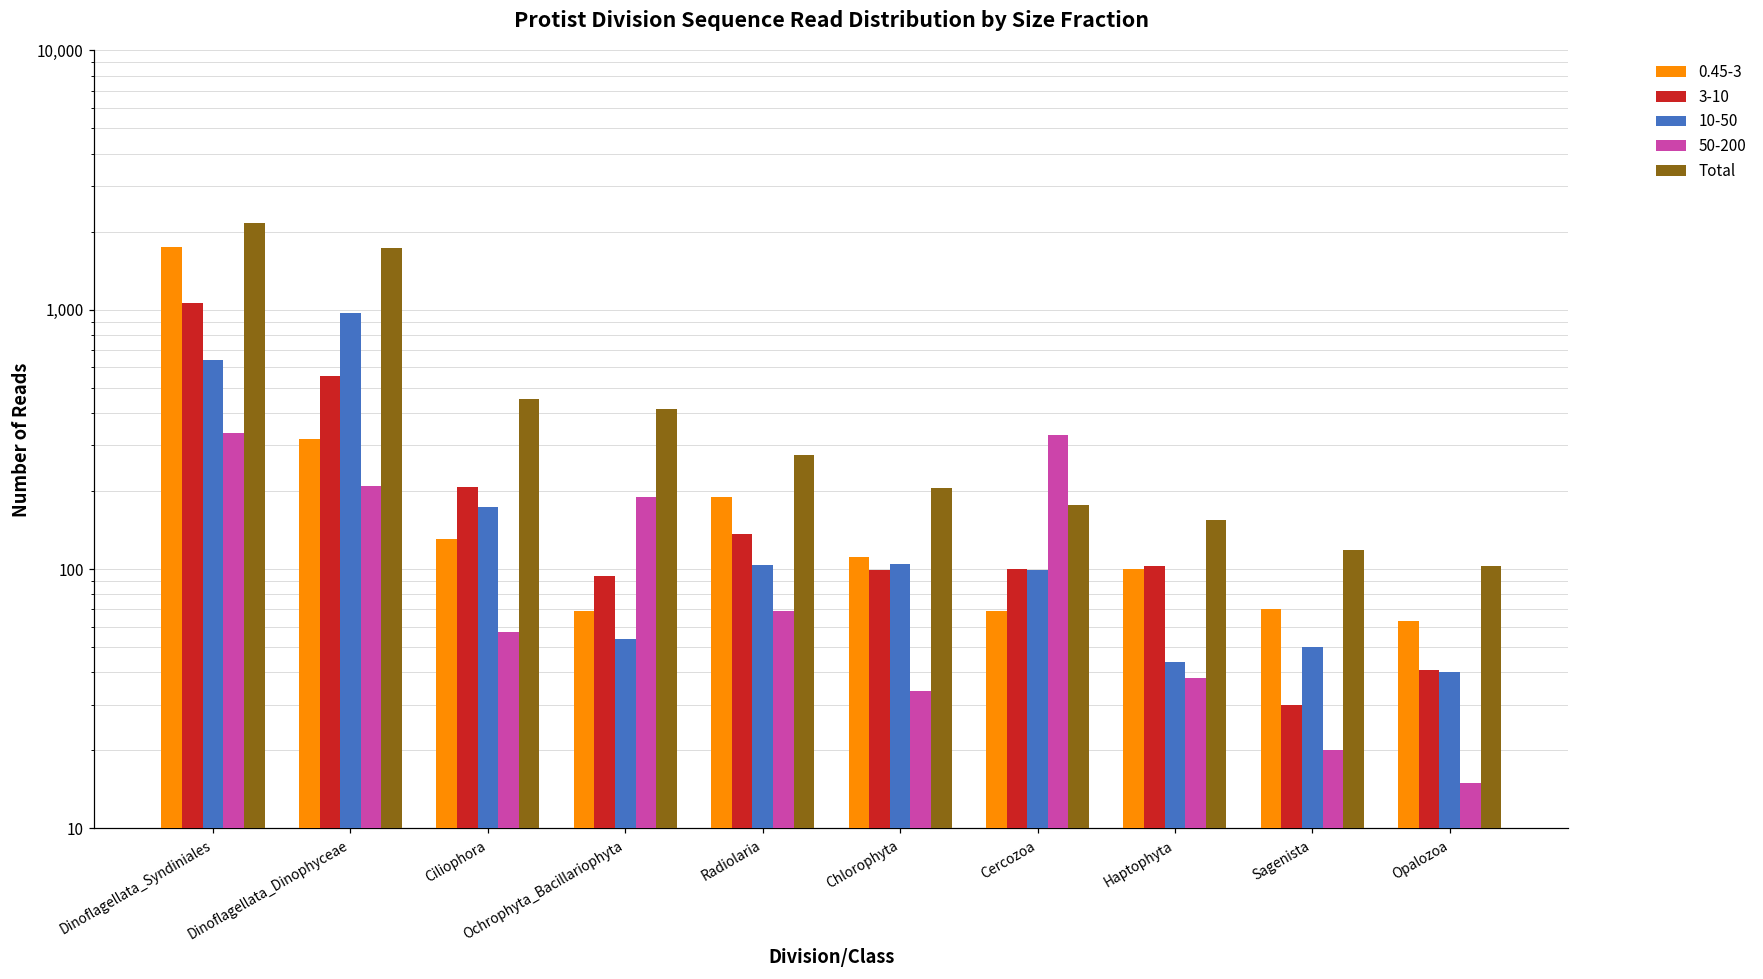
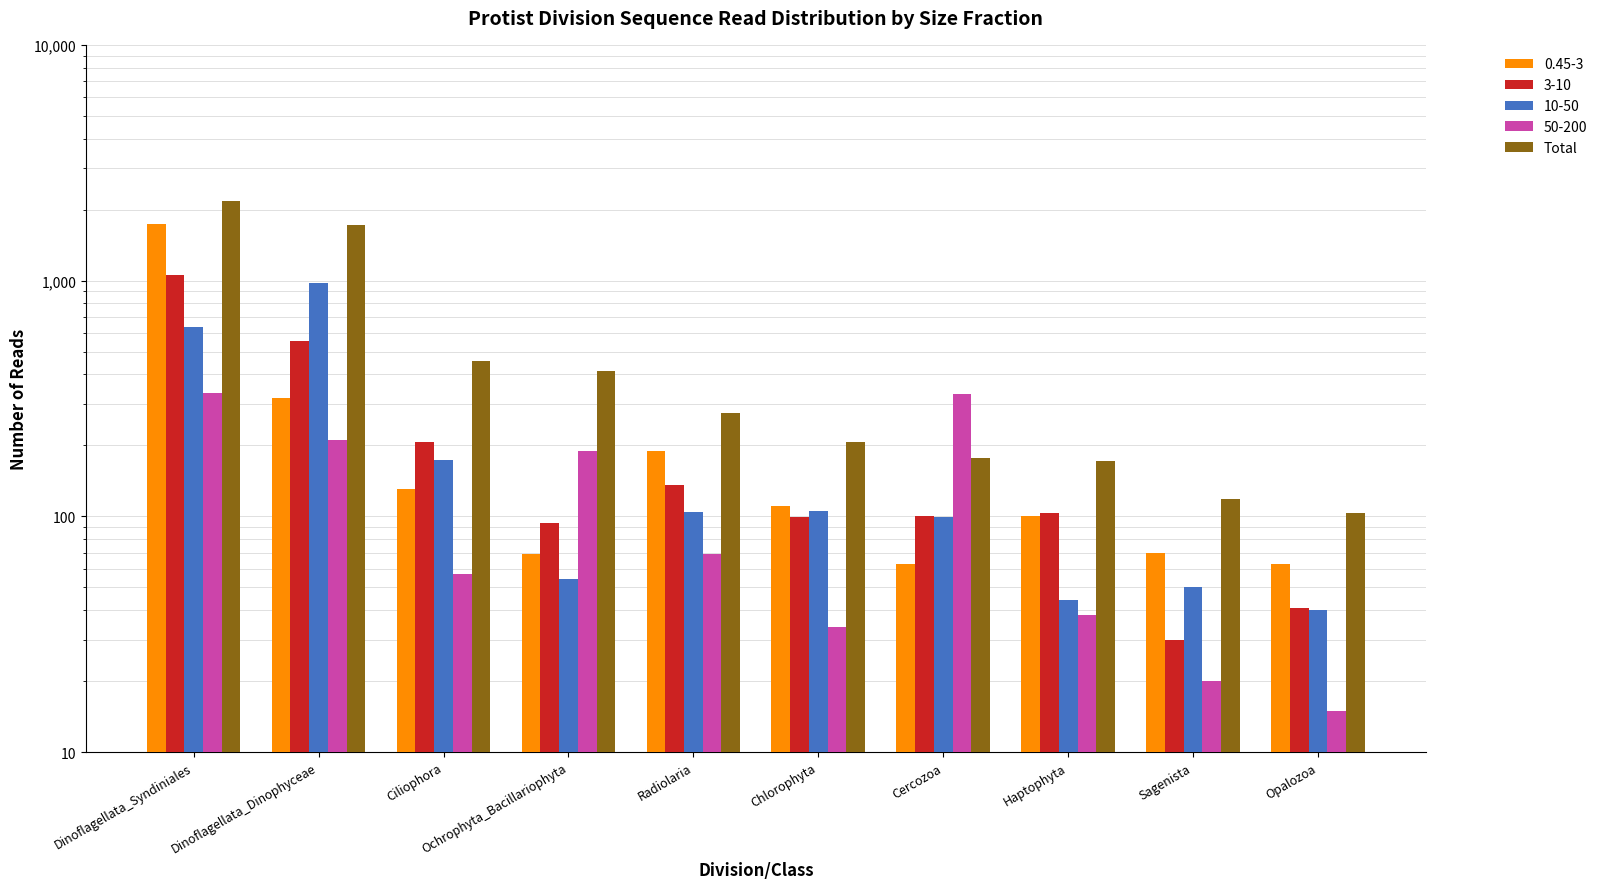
0.45-3, Cercozoa: 69 -> 63
Total, Haptophyta: 160 -> 170
